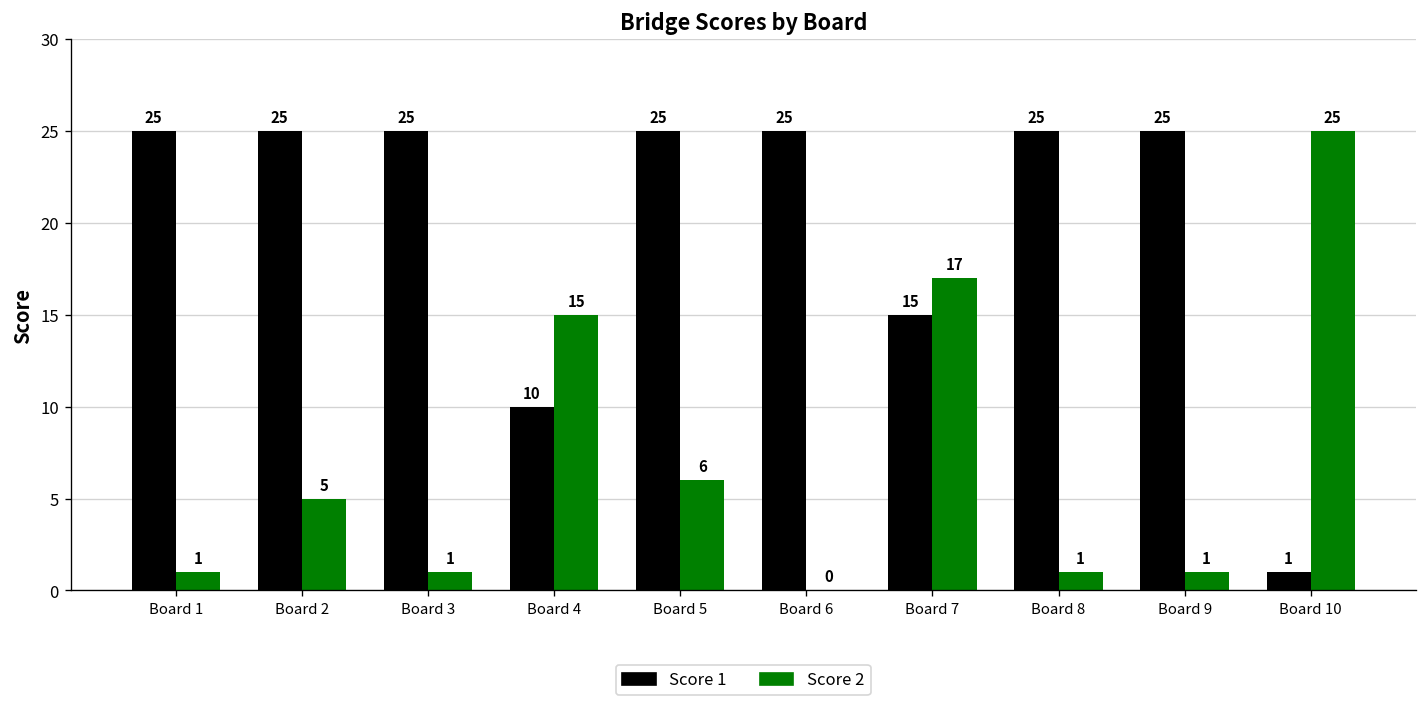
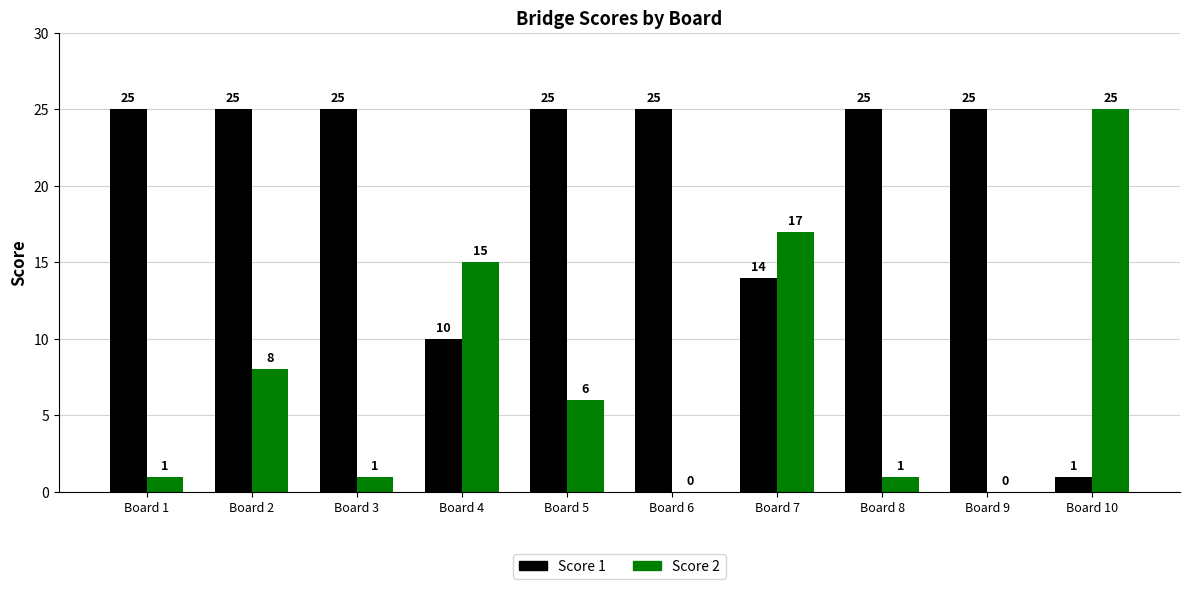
Score 2, Board 2: 5 -> 8
Score 1, Board 7: 15 -> 14
Score 2, Board 9: 1 -> 0
